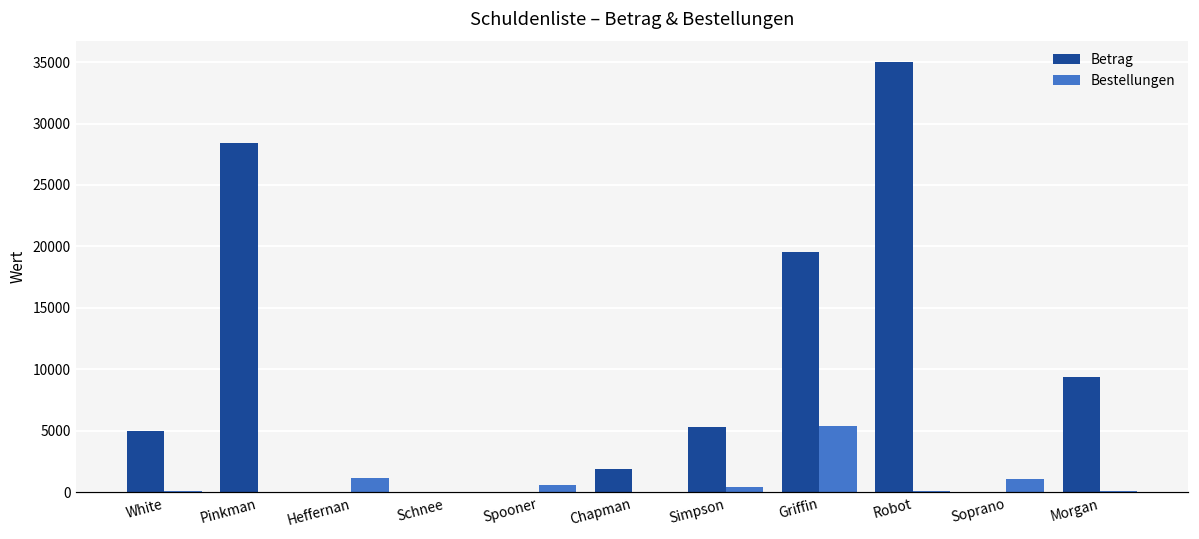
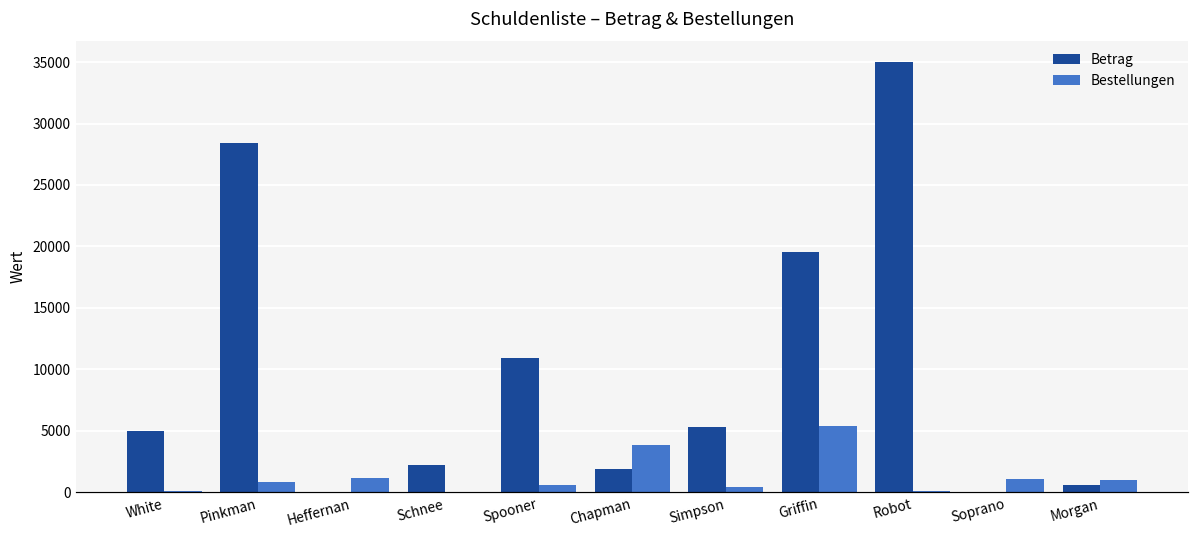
Bestellungen, Pinkman: 0 -> 800
Betrag, Schnee: 0 -> 2200
Betrag, Spooner: 0 -> 10900
Bestellungen, Chapman: 0 -> 3900
Betrag, Morgan: 9400 -> 600
Bestellungen, Morgan: 100 -> 1000
